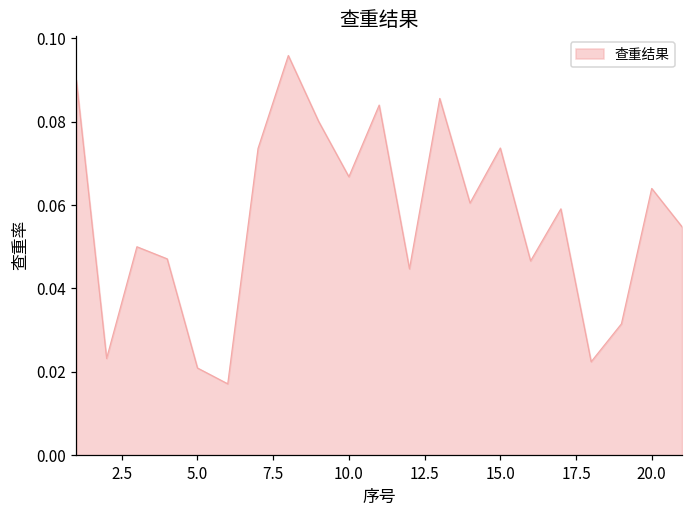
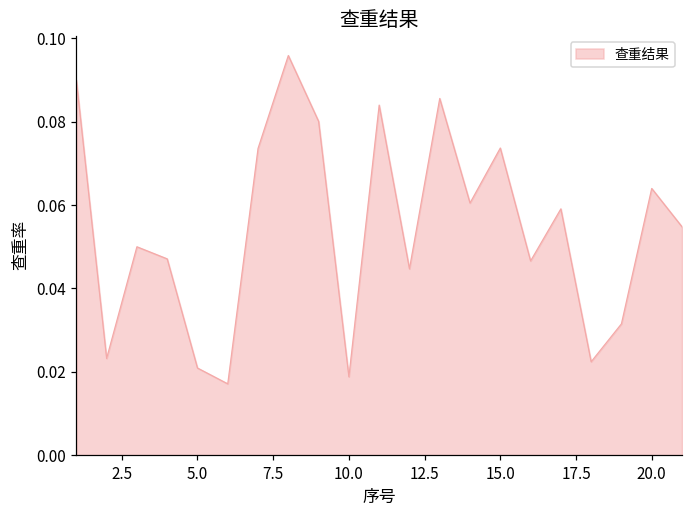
10.0: 0.067 -> 0.019
